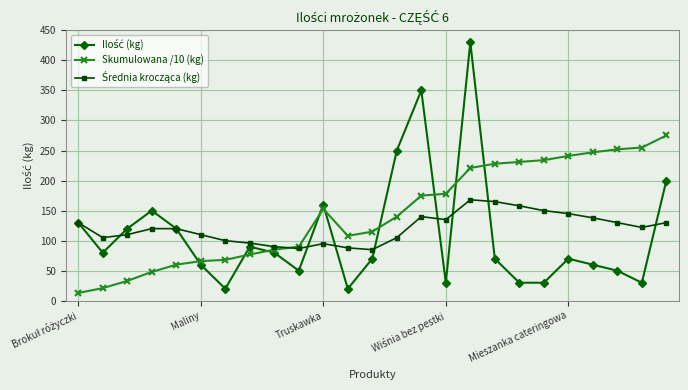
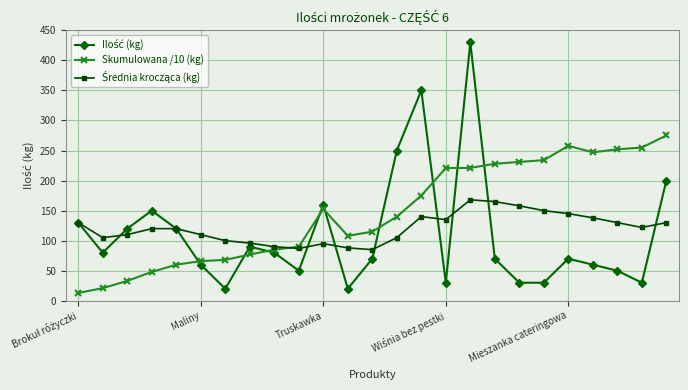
Skumulowana /10 (kg), Wiśnia bez pestki: 180 -> 220
Skumulowana /10 (kg), Mieszanka cateringowa: 240 -> 260
